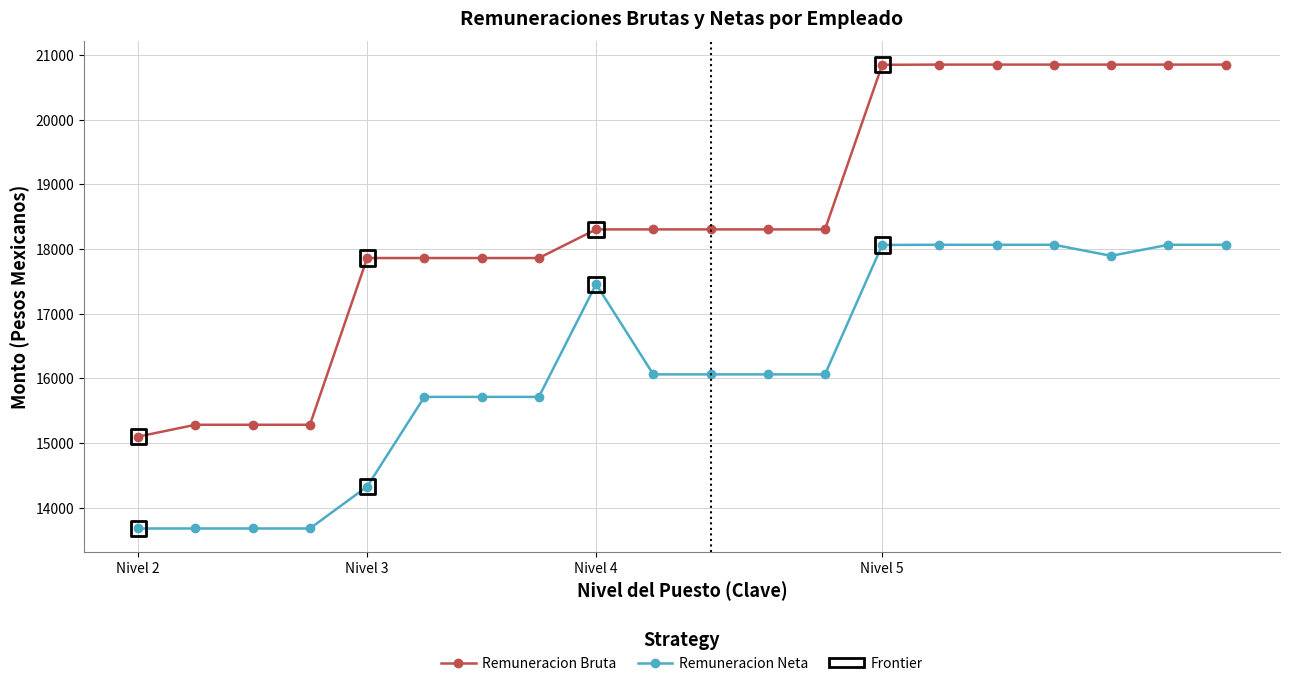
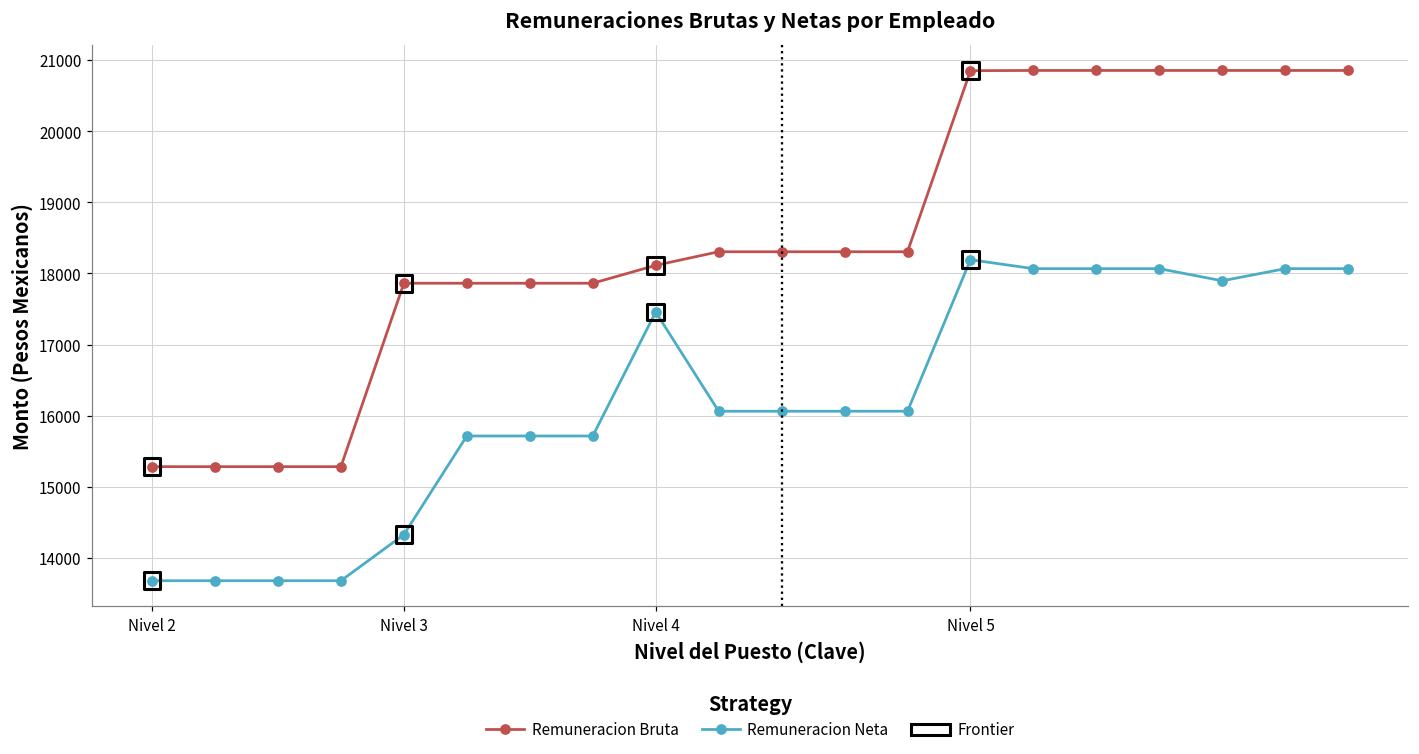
Remuneracion Bruta, Nivel 2: 15100 -> 15300
Remuneracion Bruta, Nivel 4: 18300 -> 18100
Remuneracion Neta, Nivel 5: 18100 -> 18200
